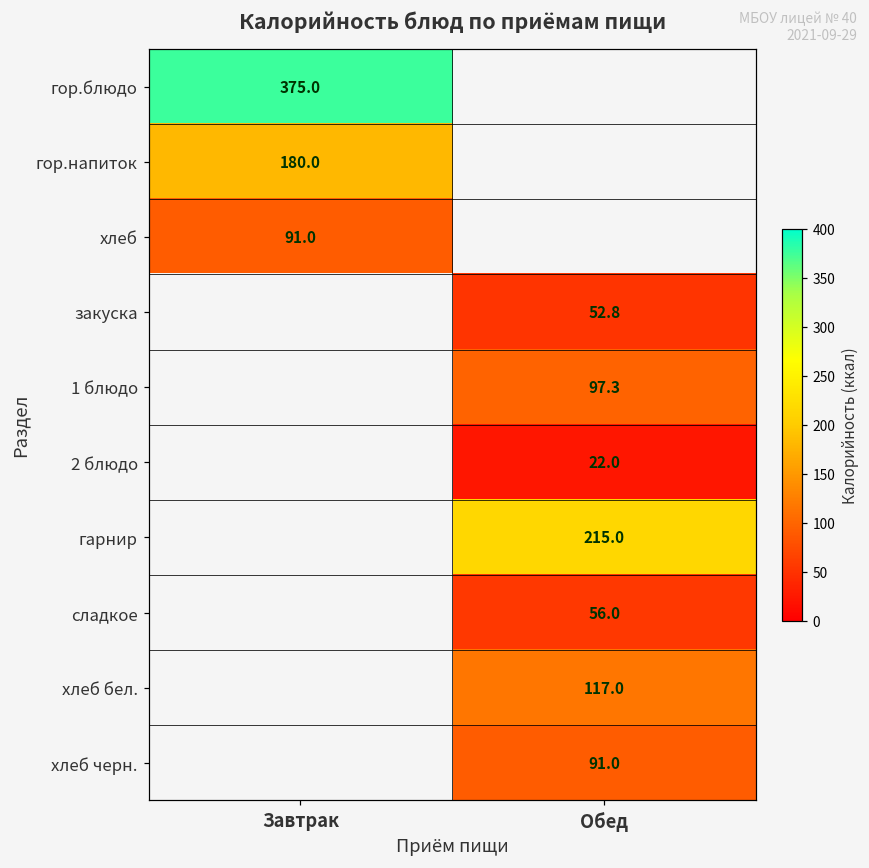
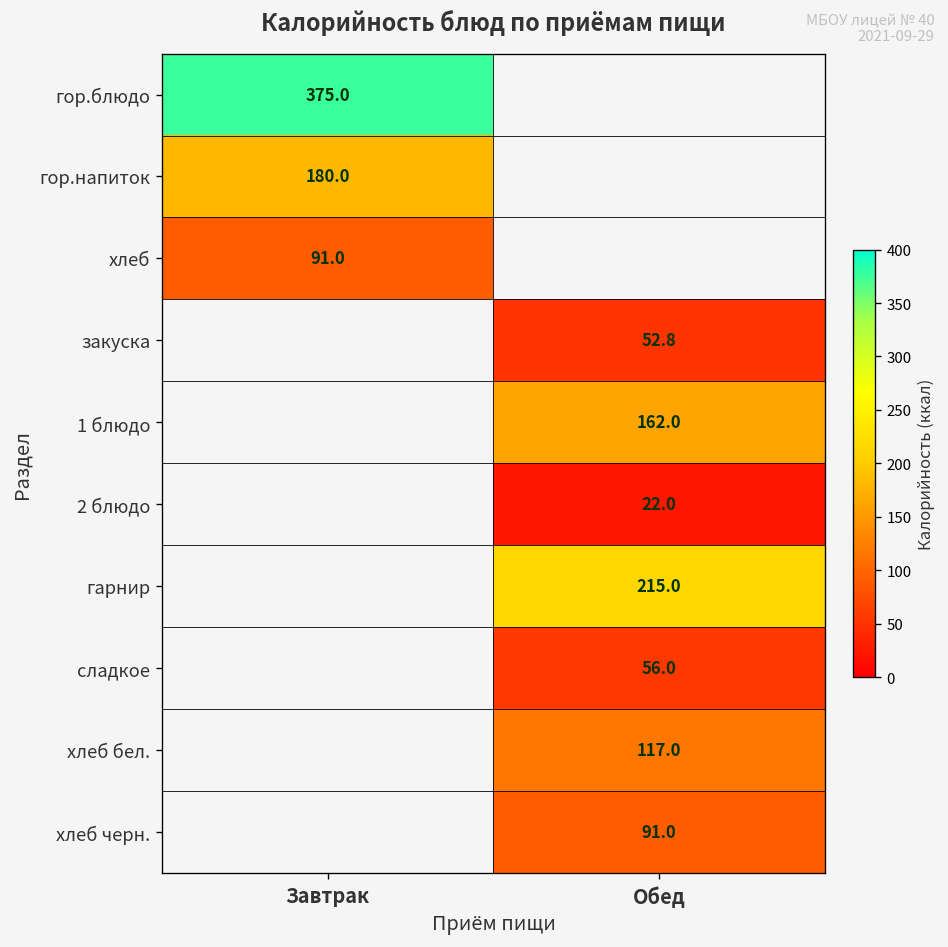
1 блюдо, Обед: 97.3 -> 162.0
